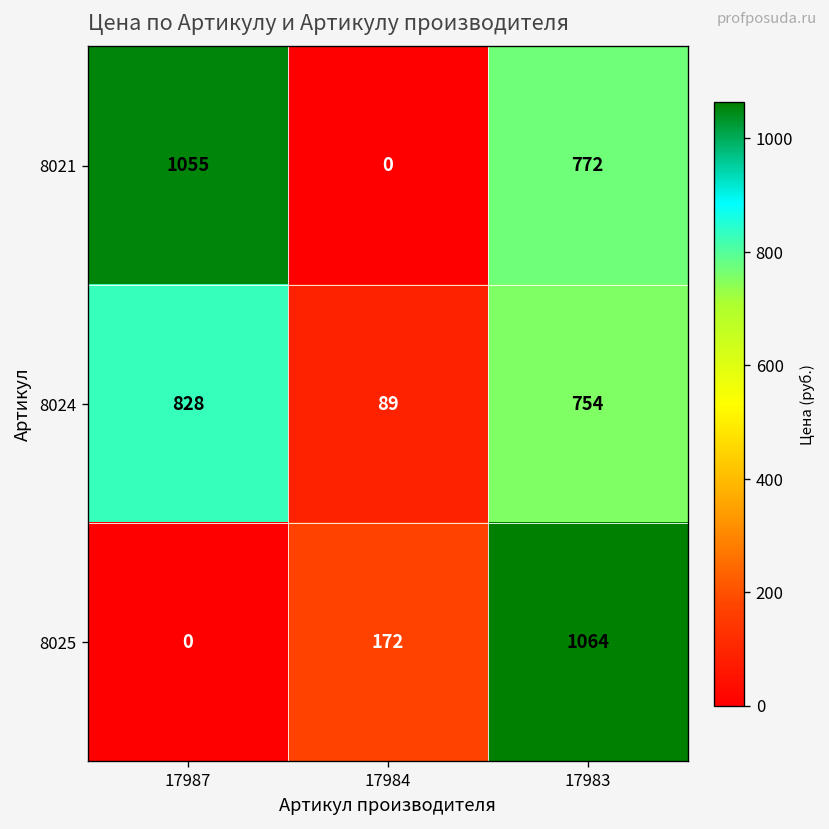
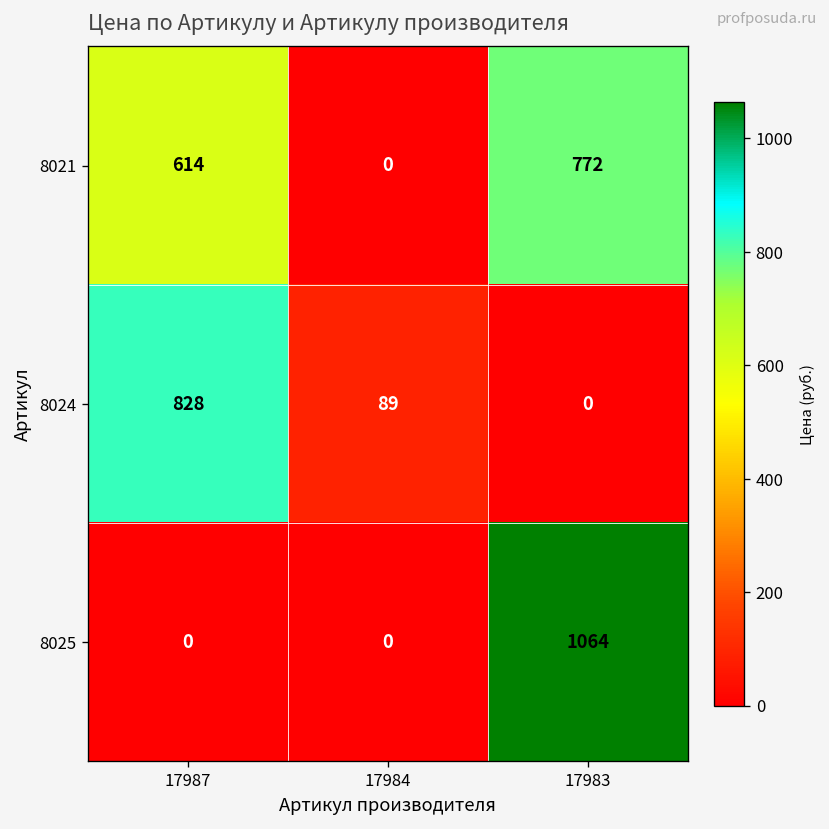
8021, 17987: 1055 -> 614
8024, 17983: 754 -> 0
8025, 17984: 172 -> 0
